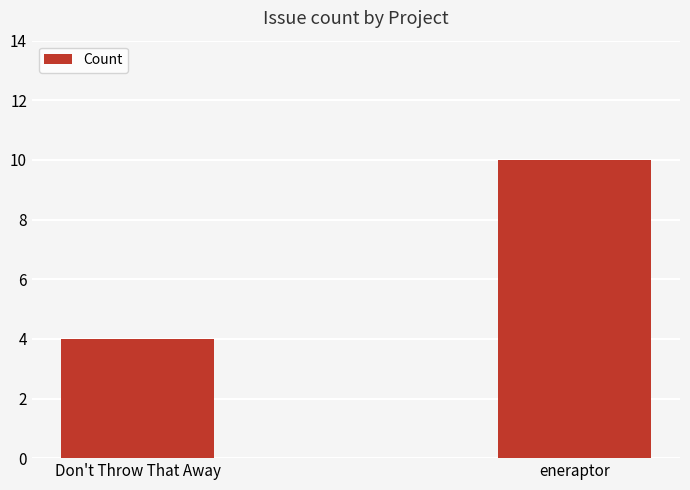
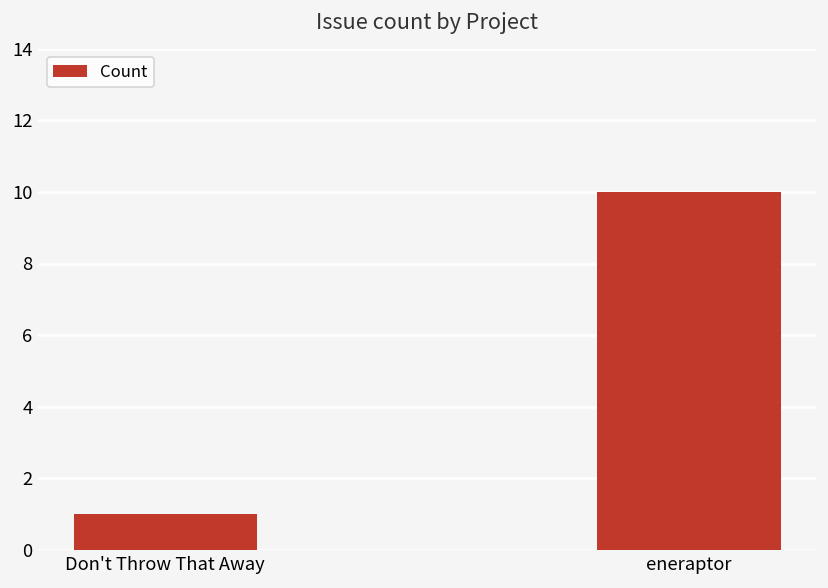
Don't Throw That Away: 4 -> 1
